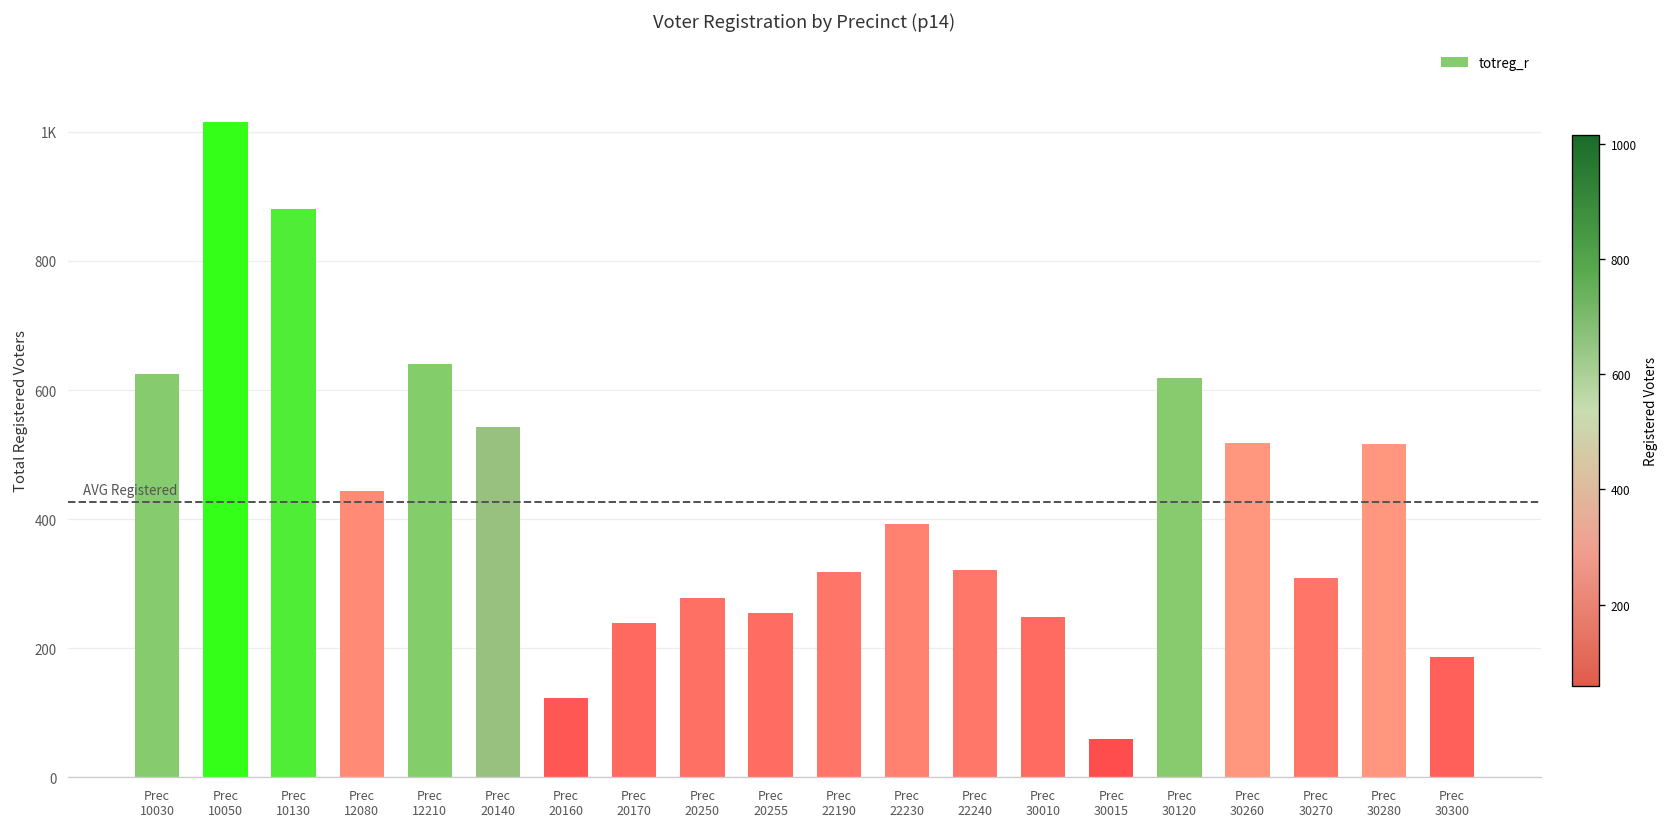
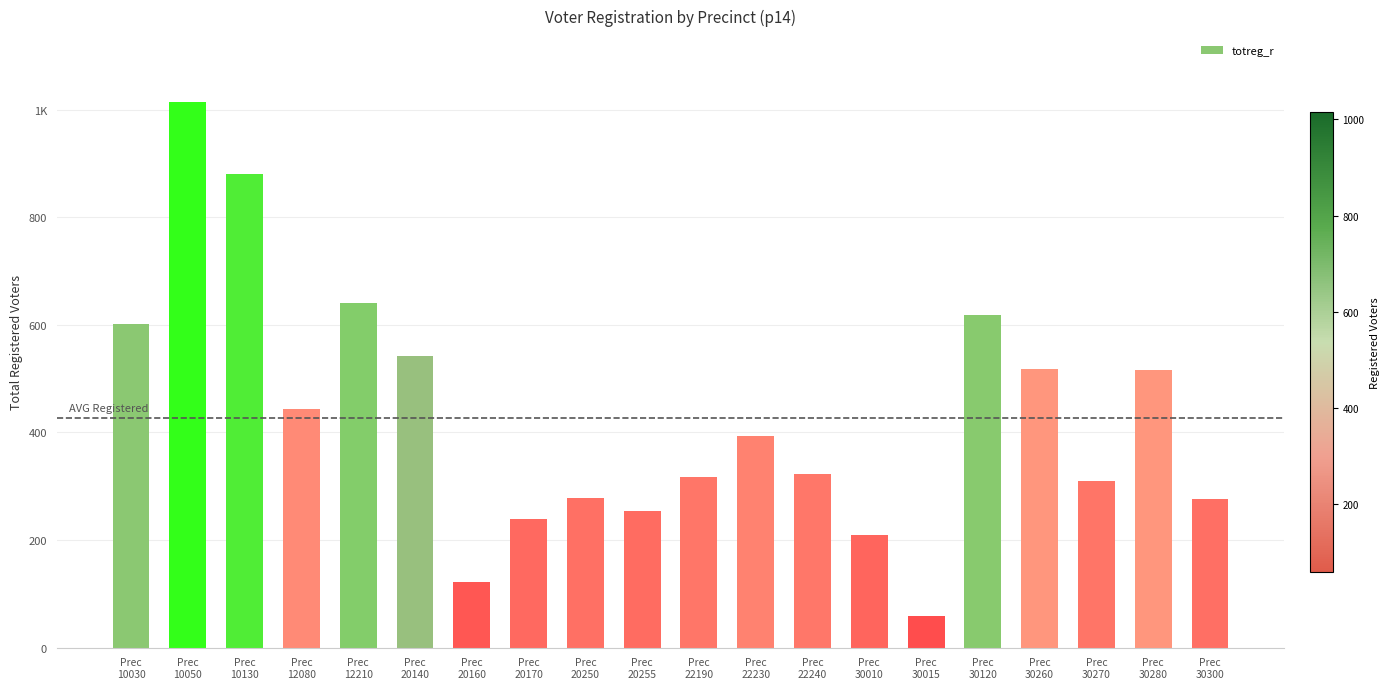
Prec 10030: 630 -> 600
Prec 30010: 250 -> 210
Prec 30300: 190 -> 280
